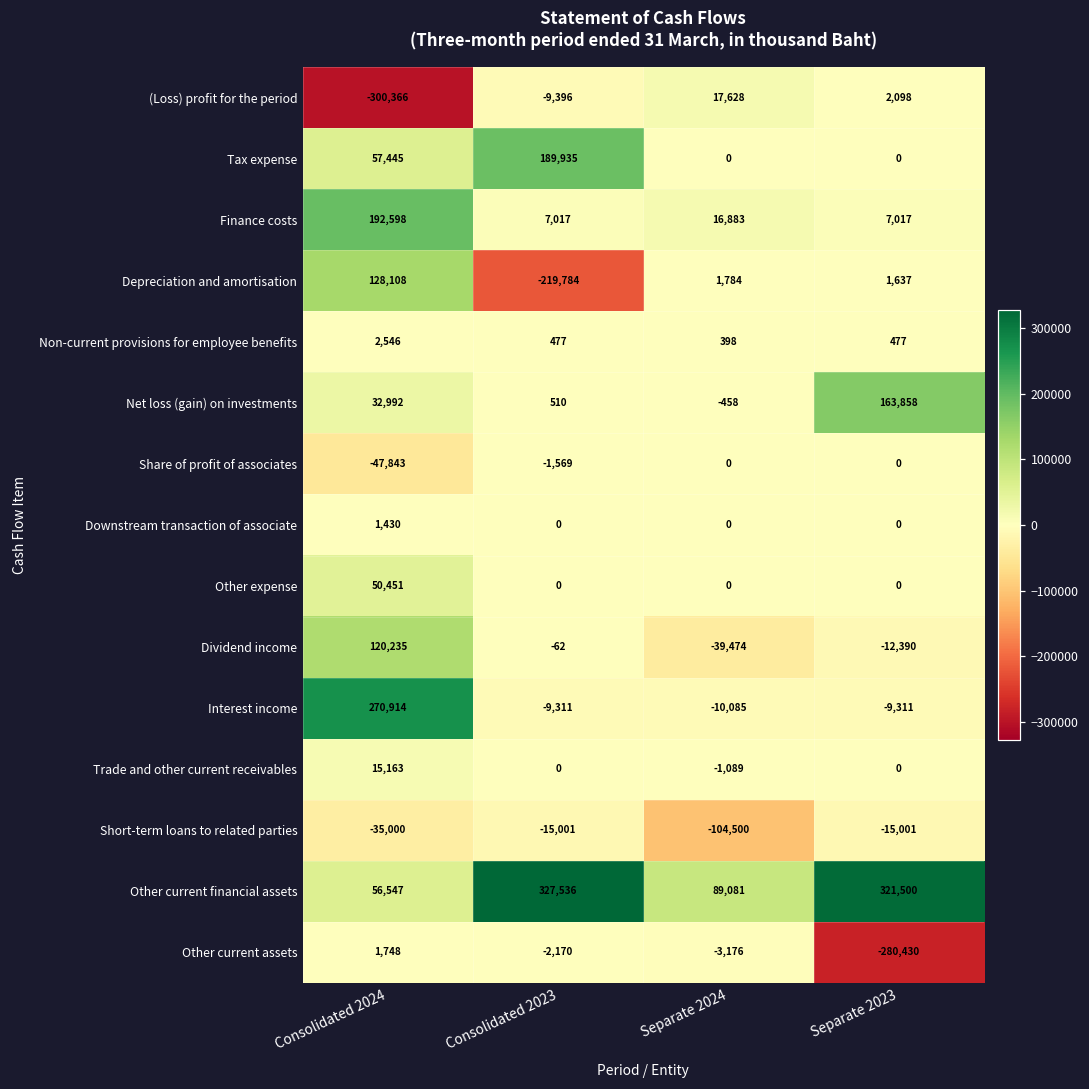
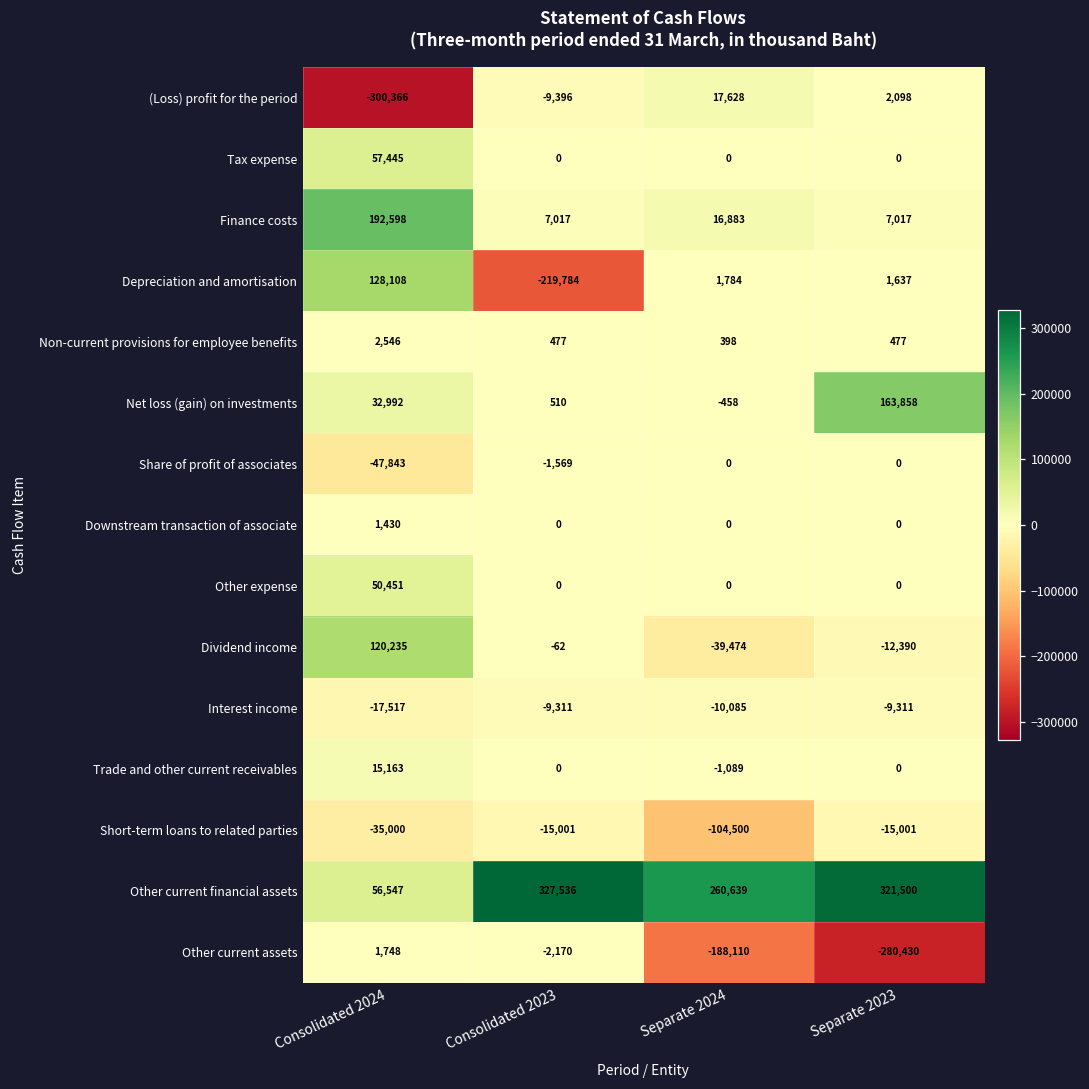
Tax expense, Consolidated 2023: 189,935 -> 0
Interest income, Consolidated 2024: 270,914 -> -17,517
Other current financial assets, Separate 2024: 89,081 -> 260,639
Other current assets, Separate 2024: -3,176 -> -188,110
